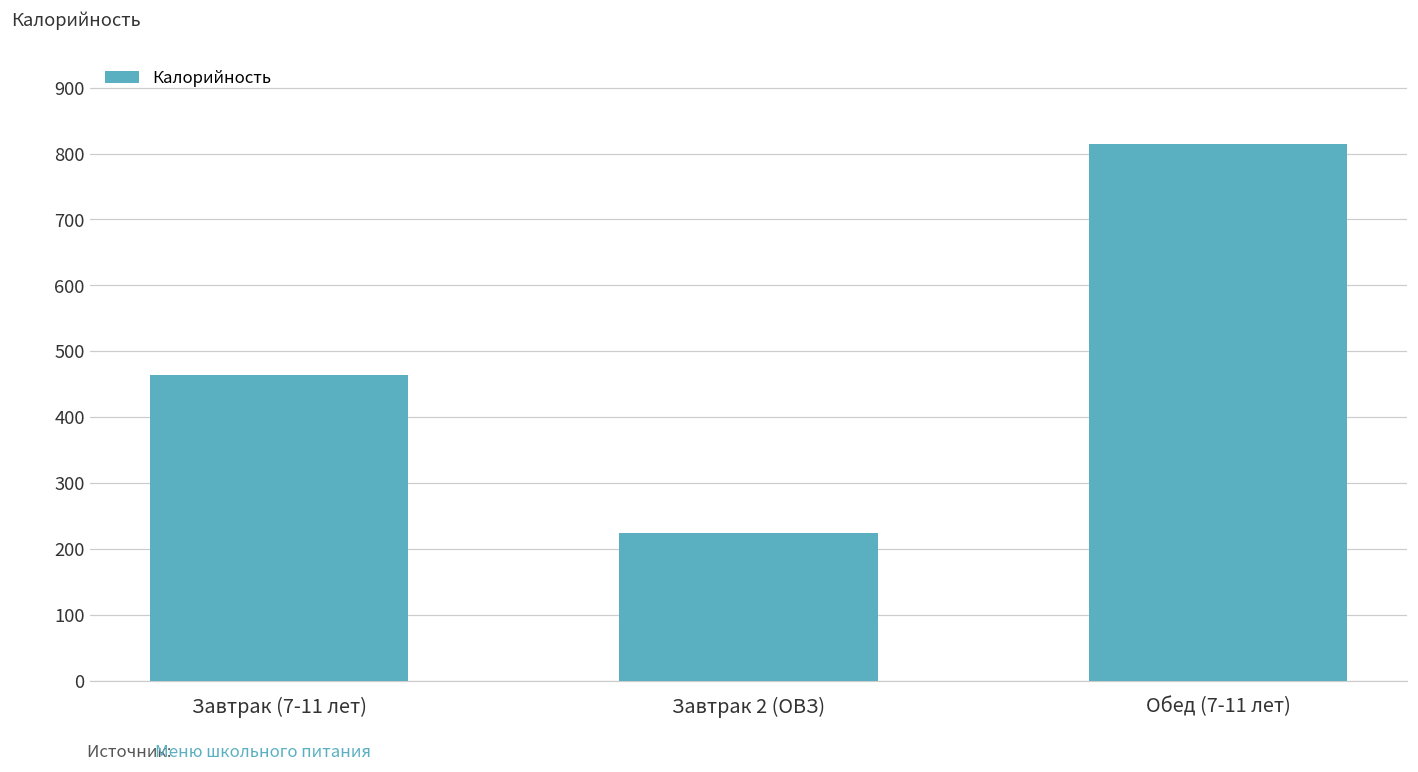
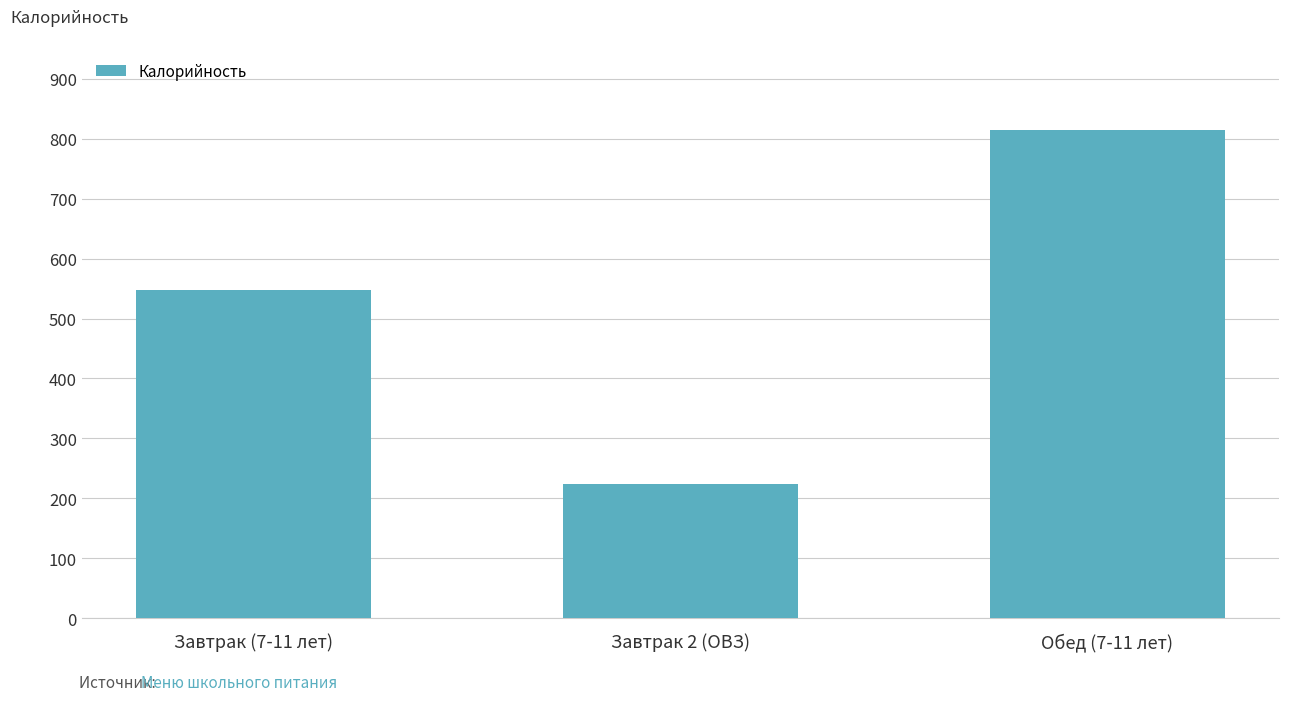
Завтрак (7-11 лет): 460 -> 550
